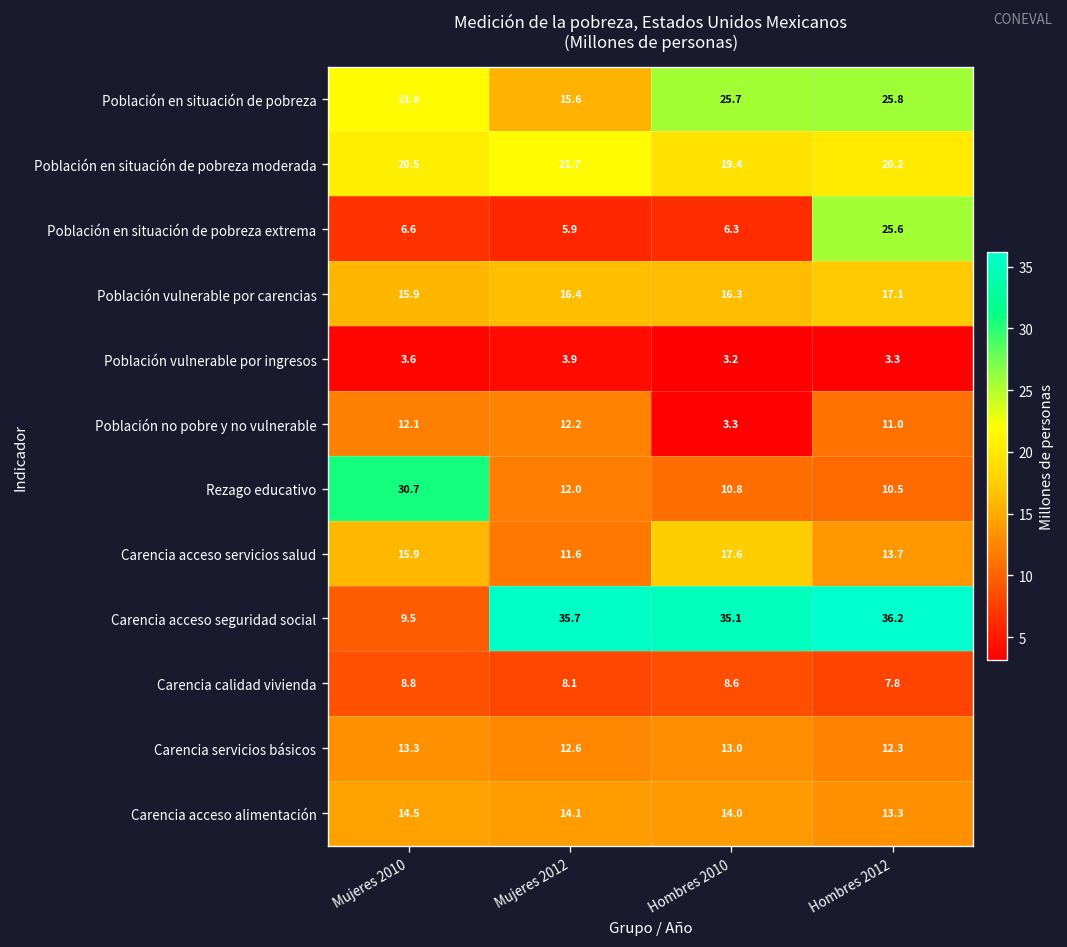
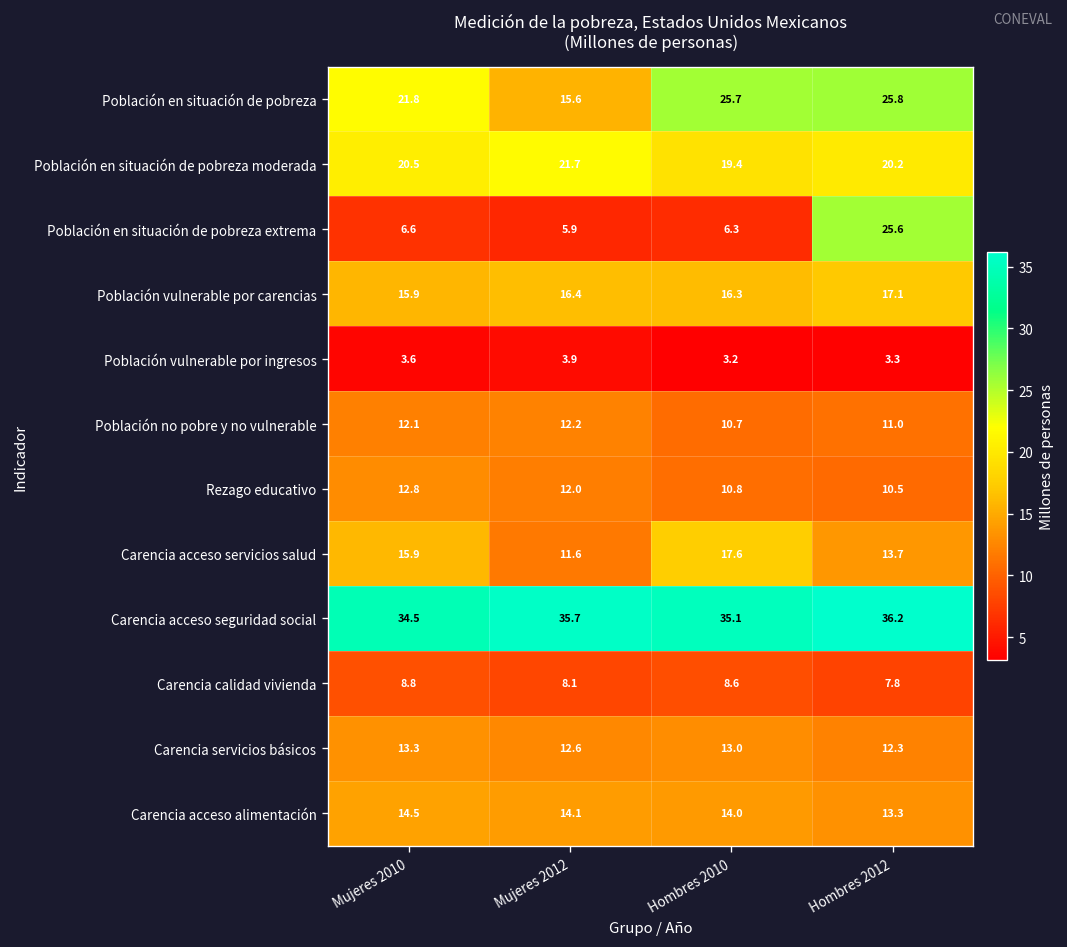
Población no pobre y no vulnerable, Hombres 2010: 3.3 -> 10.7
Rezago educativo, Mujeres 2010: 30.7 -> 12.8
Carencia acceso seguridad social, Mujeres 2010: 9.5 -> 34.5
